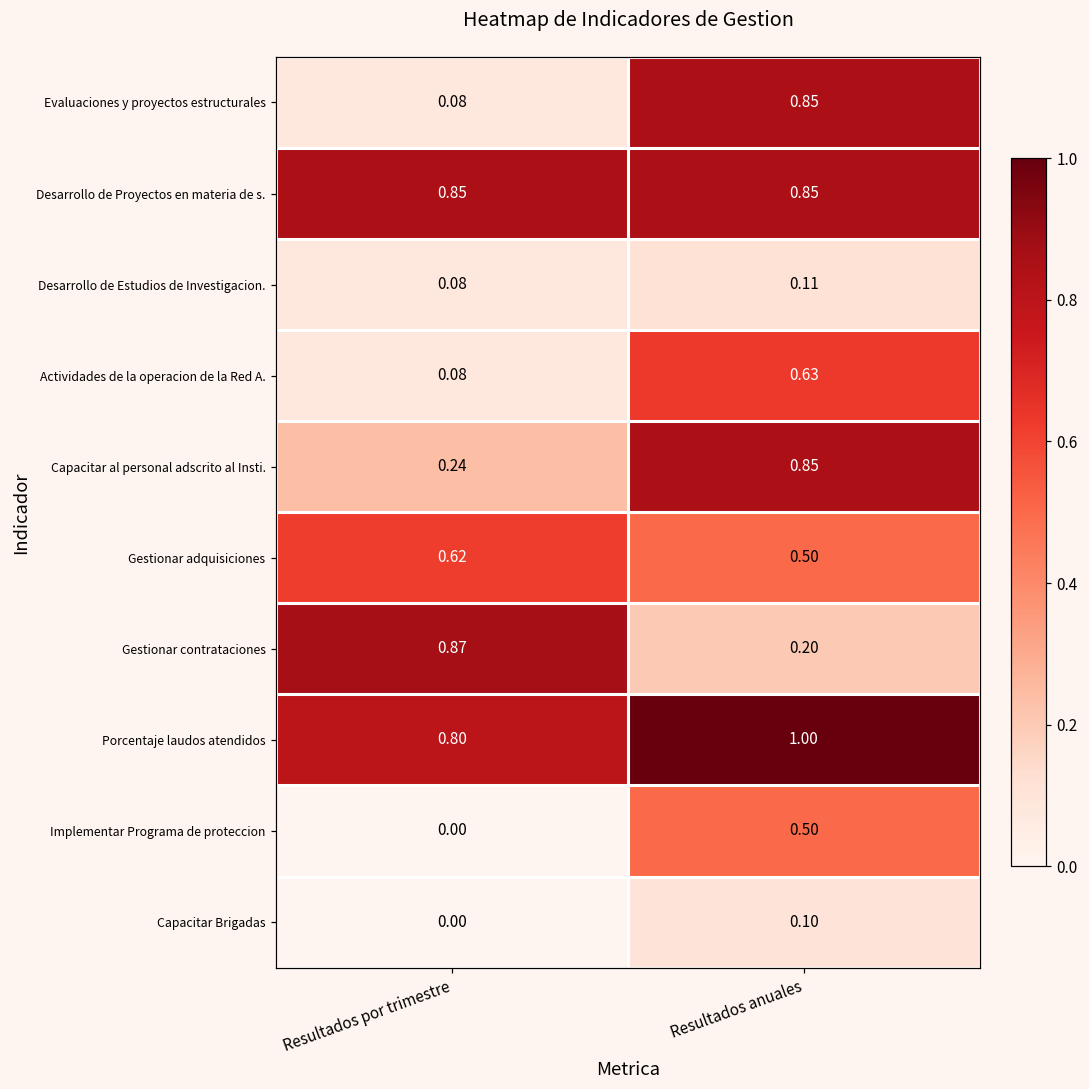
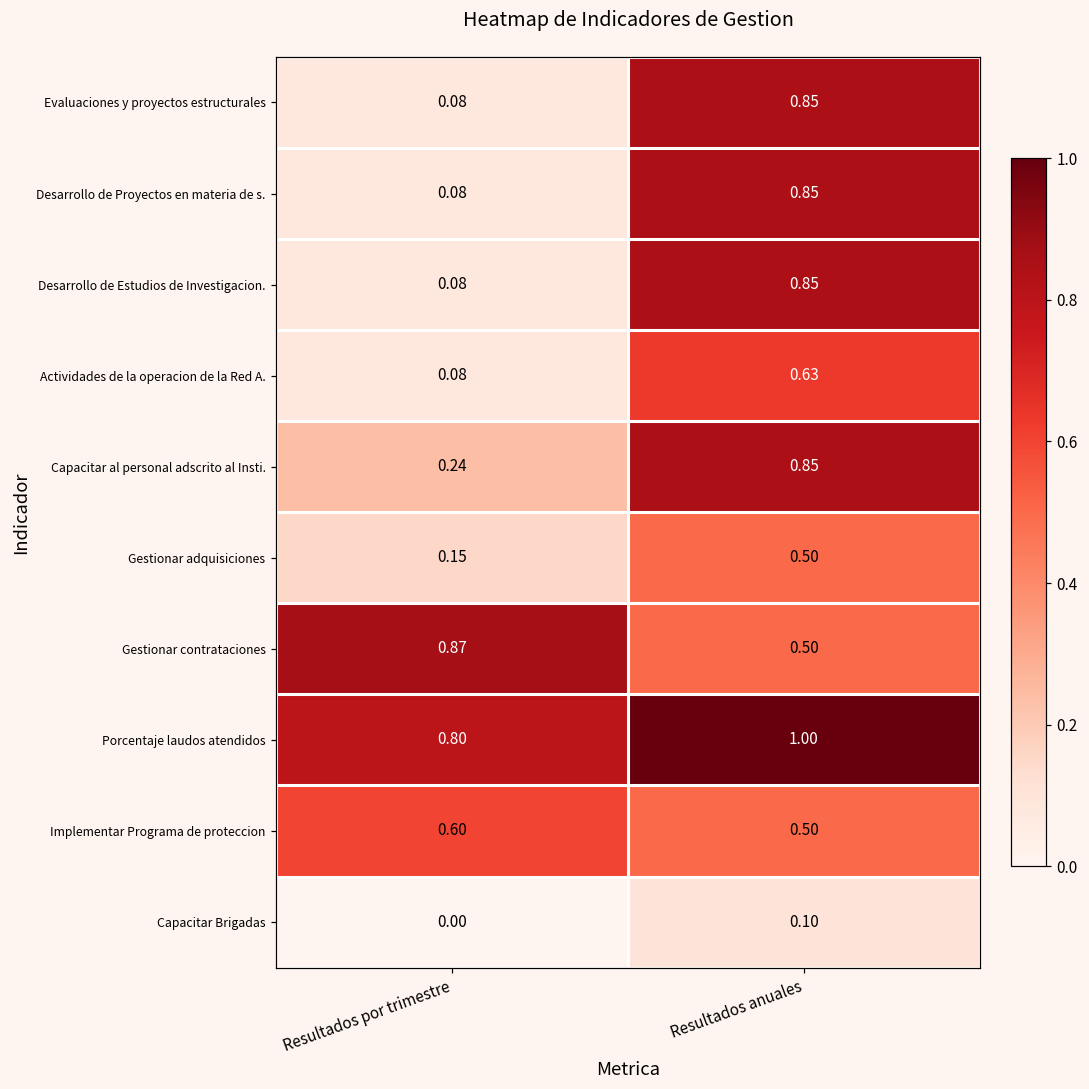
Desarrollo de Proyectos en materia de s., Resultados por trimestre: 0.85 -> 0.08
Desarrollo de Estudios de Investigacion., Resultados anuales: 0.11 -> 0.85
Gestionar adquisiciones, Resultados por trimestre: 0.62 -> 0.15
Gestionar contrataciones, Resultados anuales: 0.20 -> 0.50
Implementar Programa de proteccion, Resultados por trimestre: 0.00 -> 0.60
